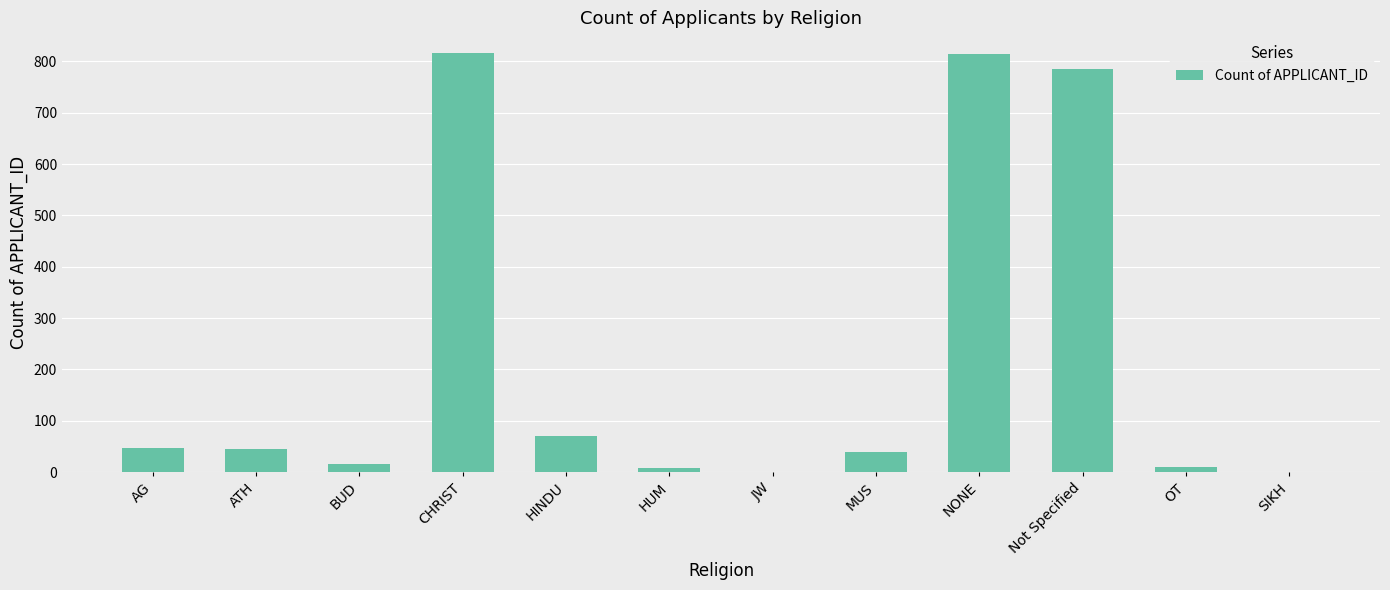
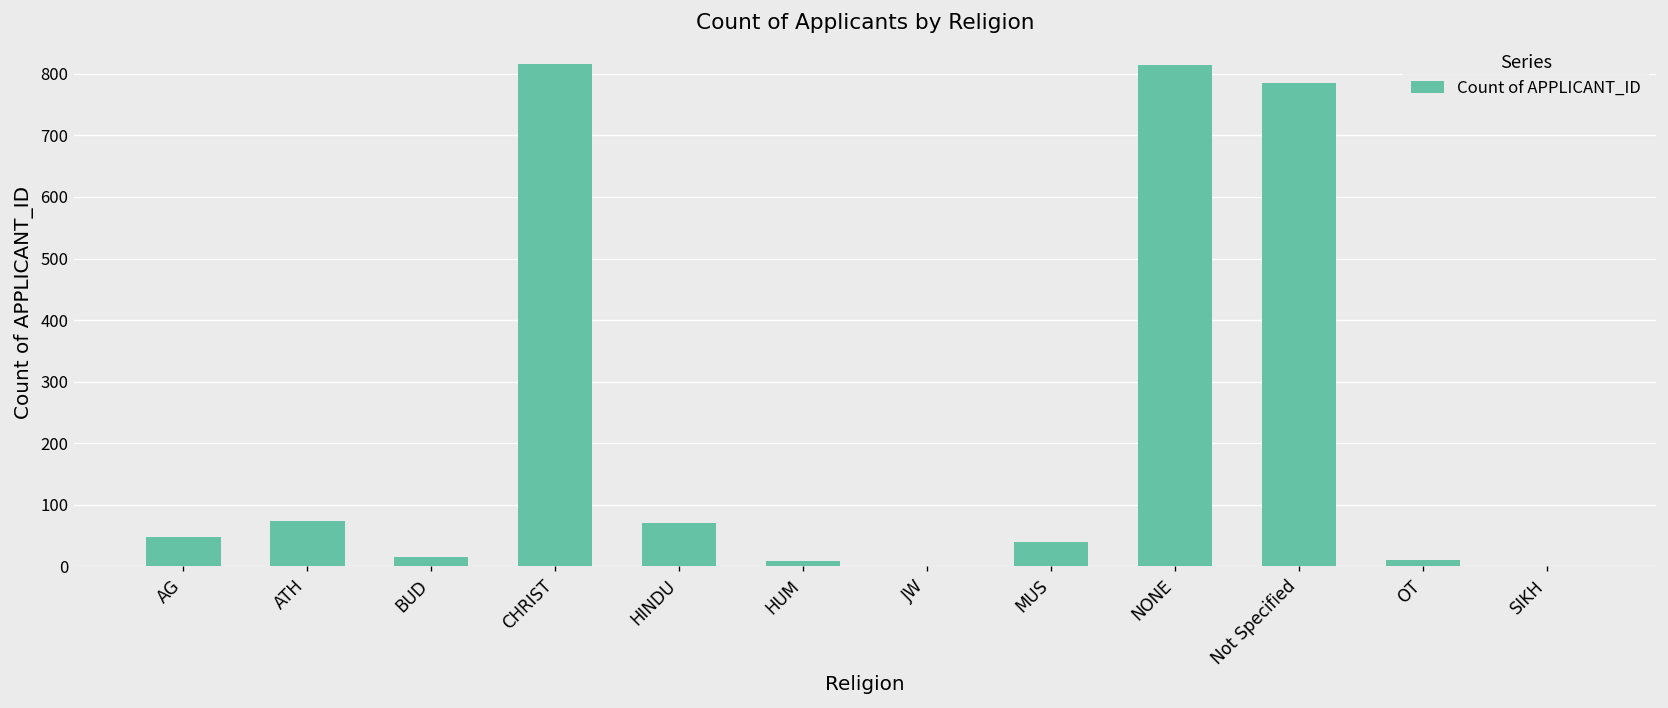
ATH: 50 -> 70
